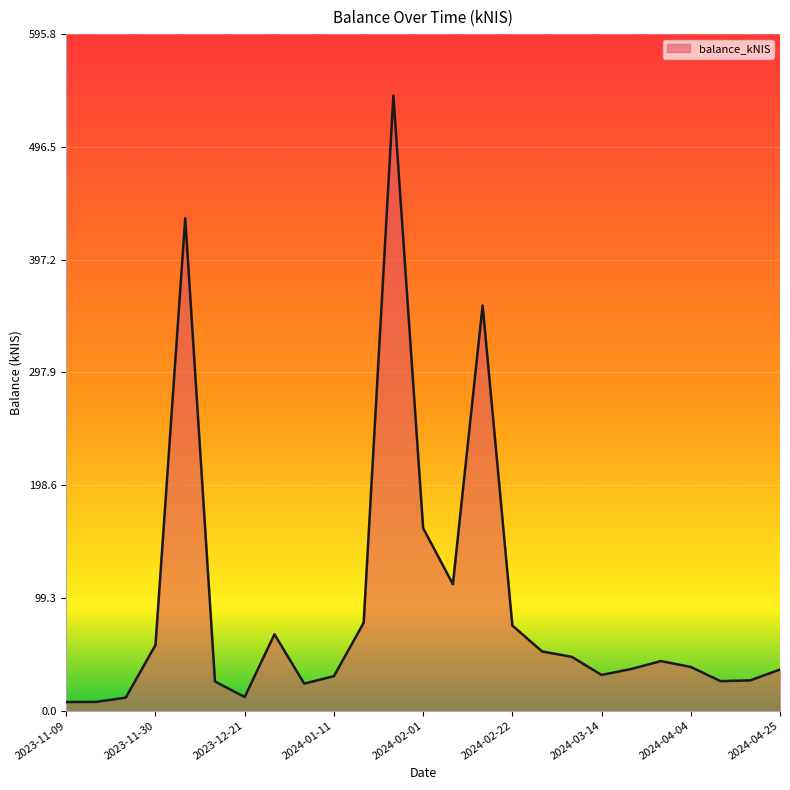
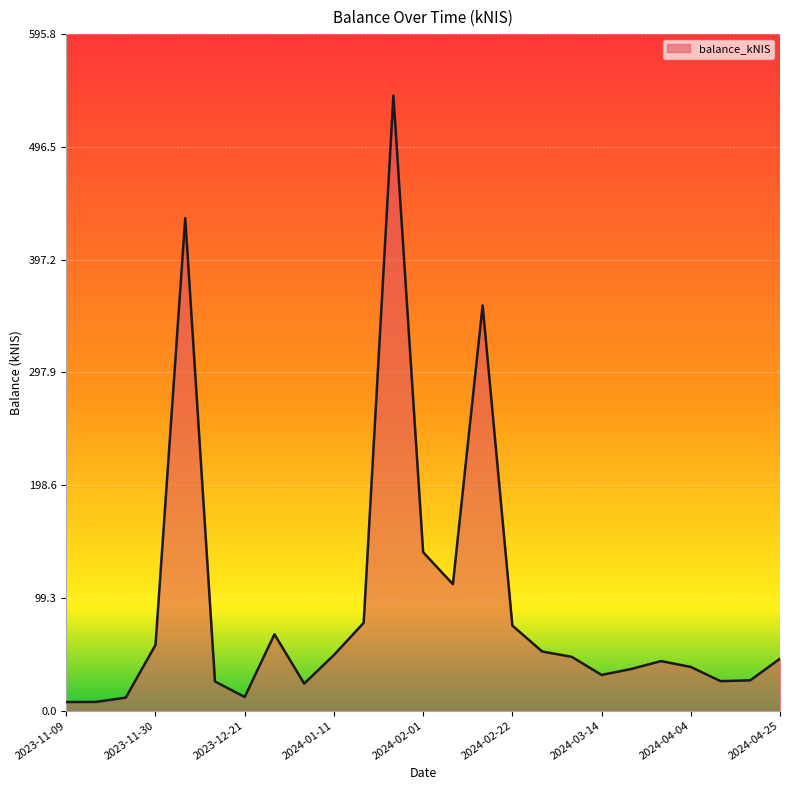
2024-01-11: 30 -> 49
2024-02-01: 161 -> 139
2024-04-25: 36 -> 46
